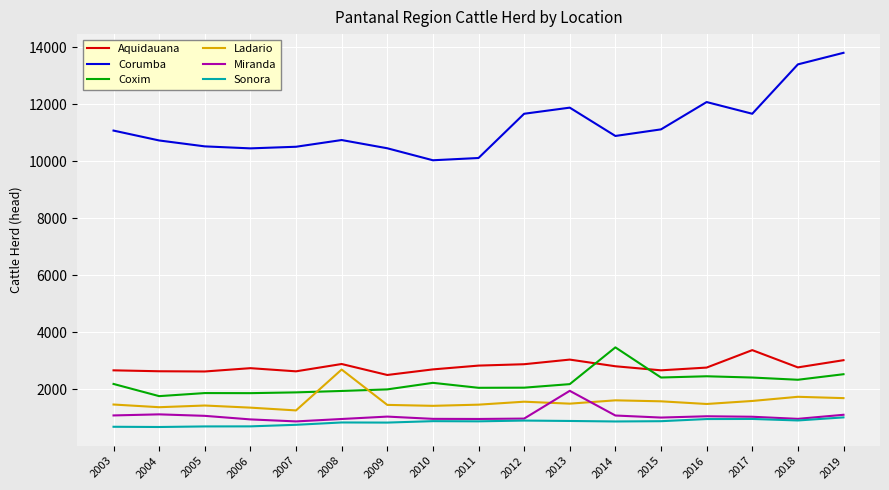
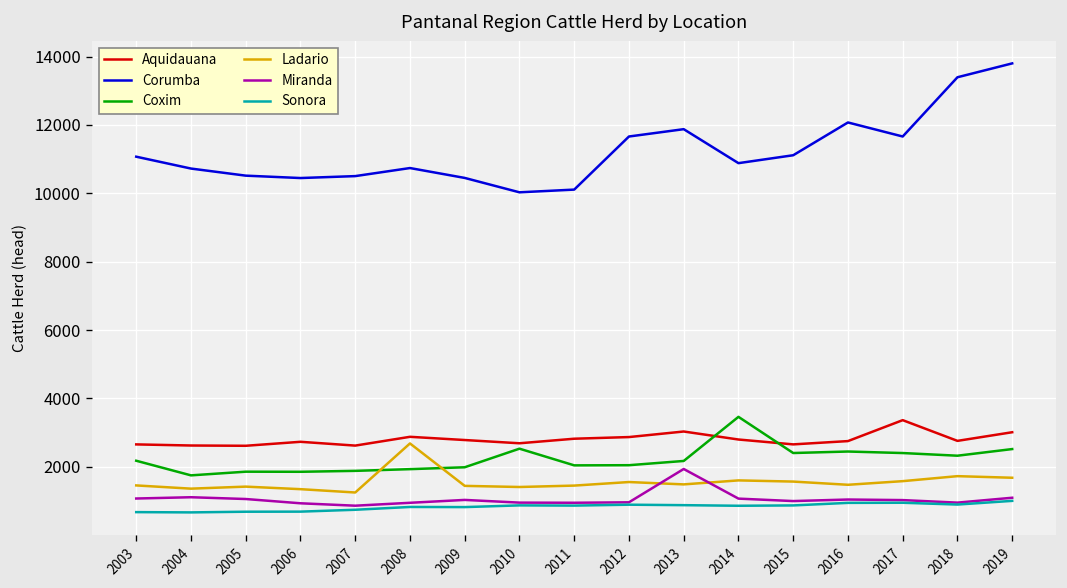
Aquidauana, 2009: 2500 -> 2800
Coxim, 2010: 2200 -> 2500
